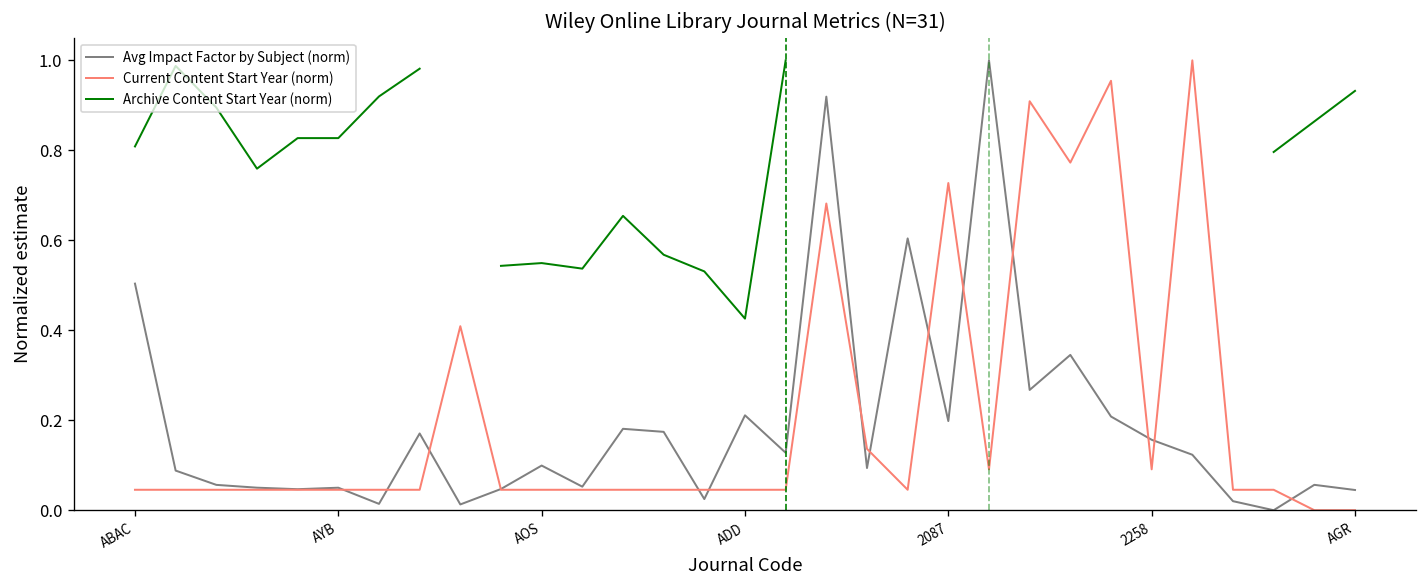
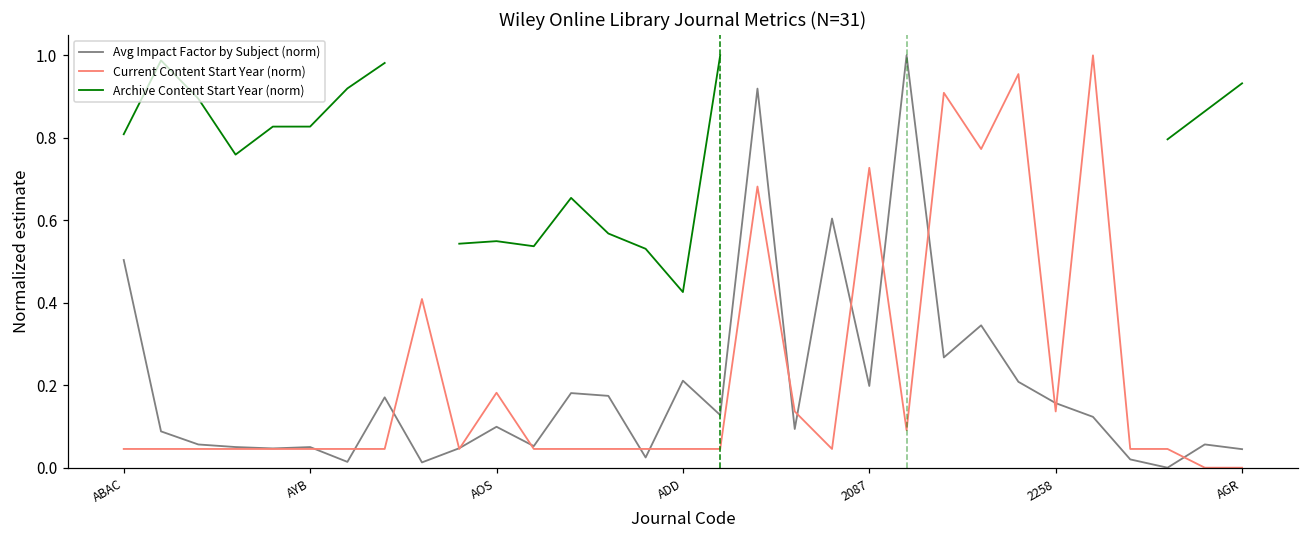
Current Content Start Year (norm), AOS: 0.05 -> 0.18
Current Content Start Year (norm), 2258: 0.09 -> 0.14
